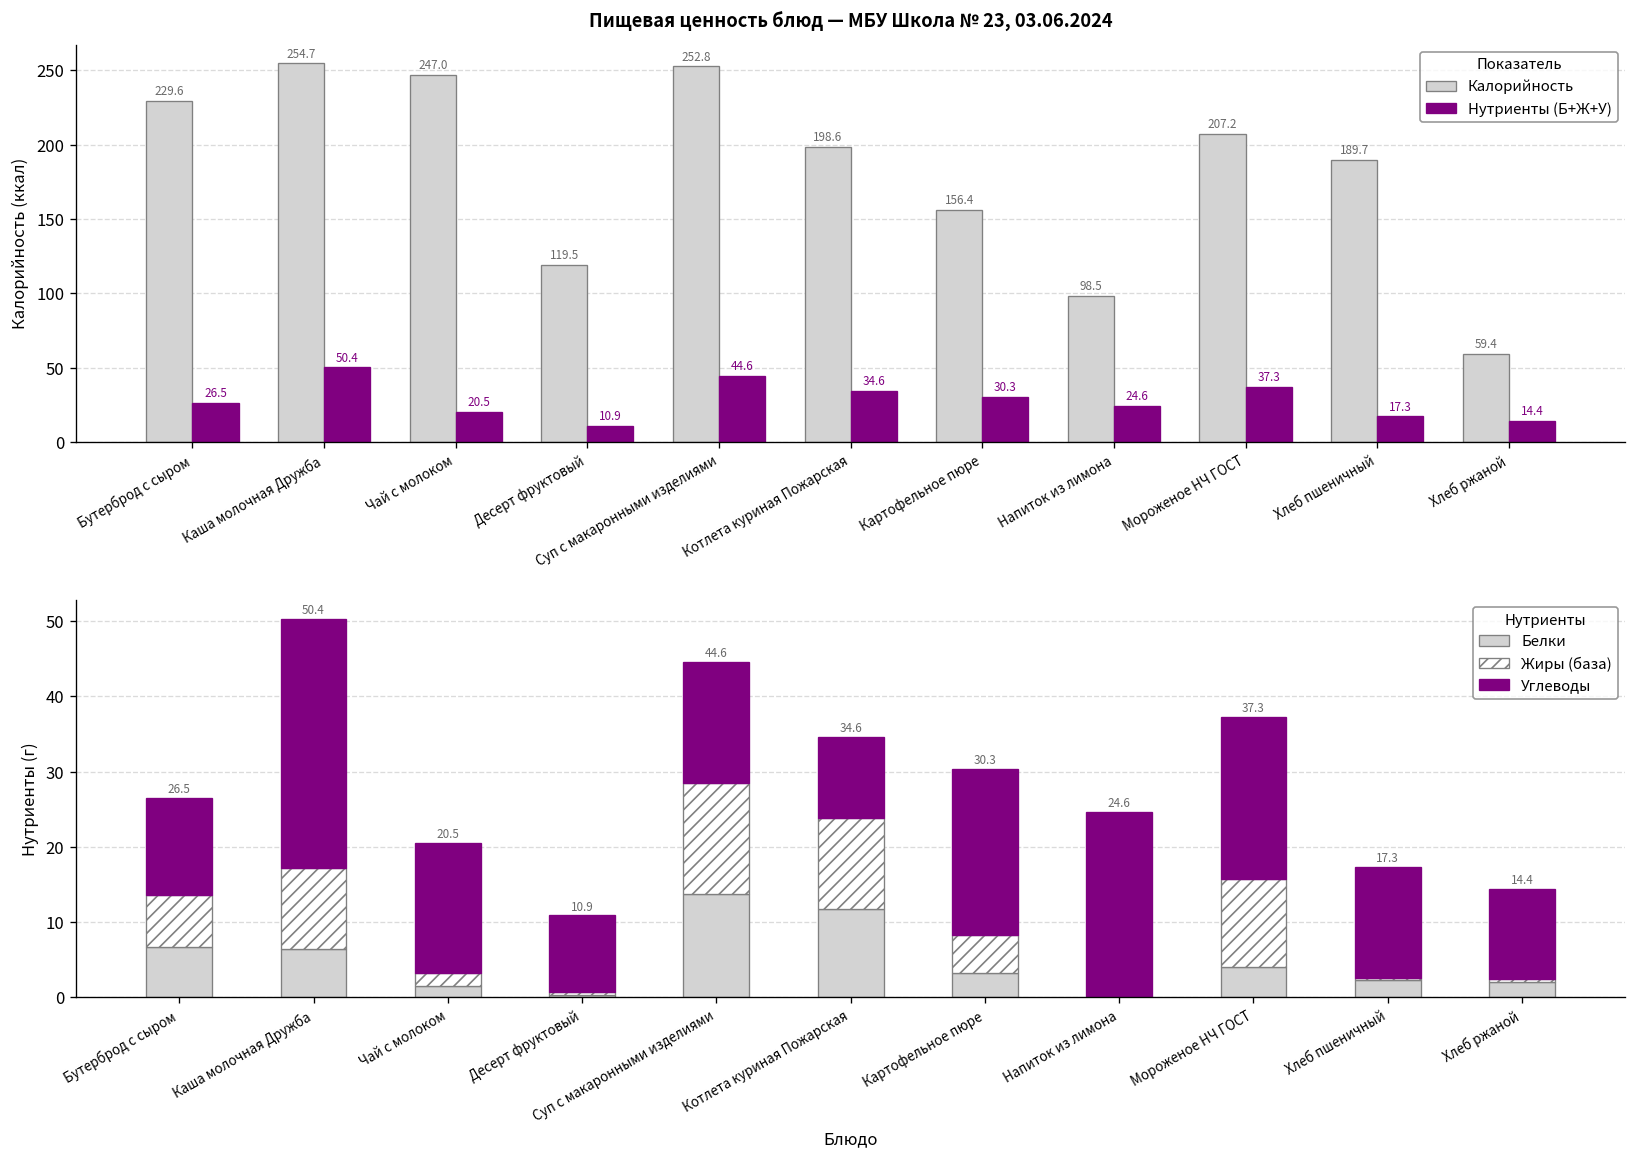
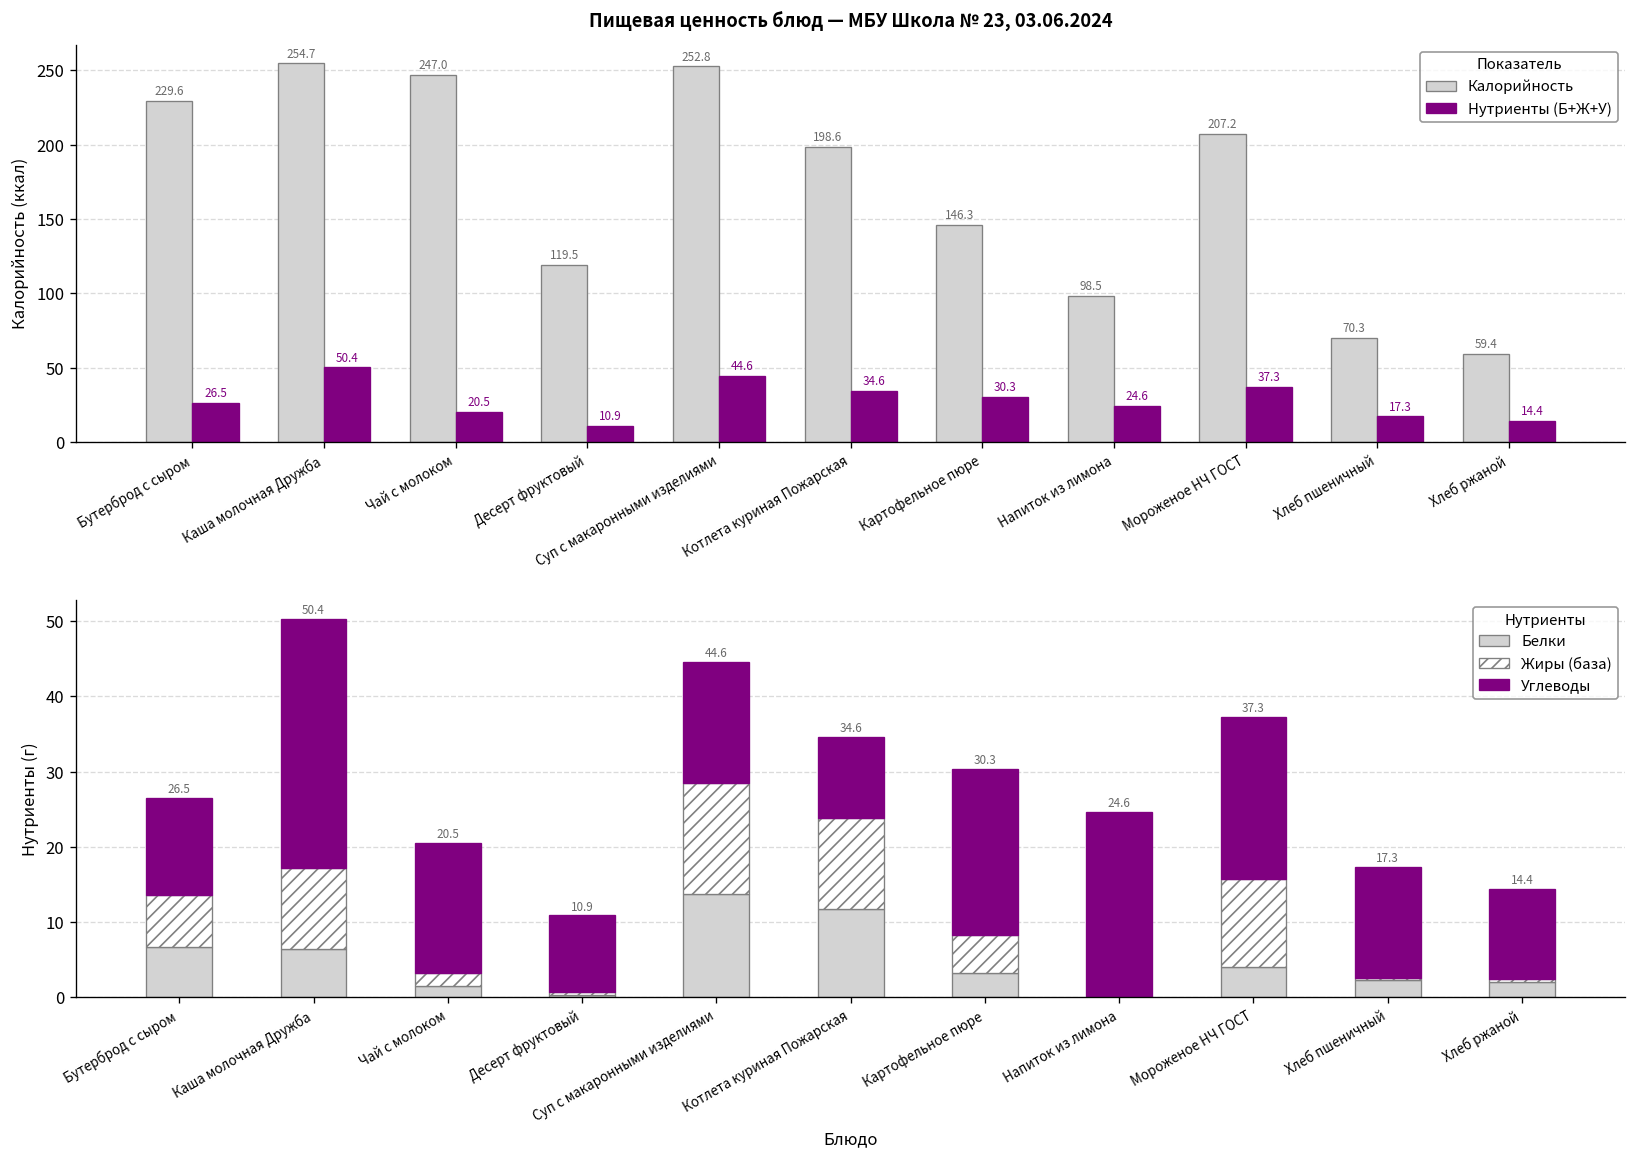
Пищевая ценность блюд — МБУ Школа № 23, 03.06.2024, Калорийность, Картофельное пюре: 156.4 -> 146.3
Пищевая ценность блюд — МБУ Школа № 23, 03.06.2024, Калорийность, Хлеб пшеничный: 189.7 -> 70.3
